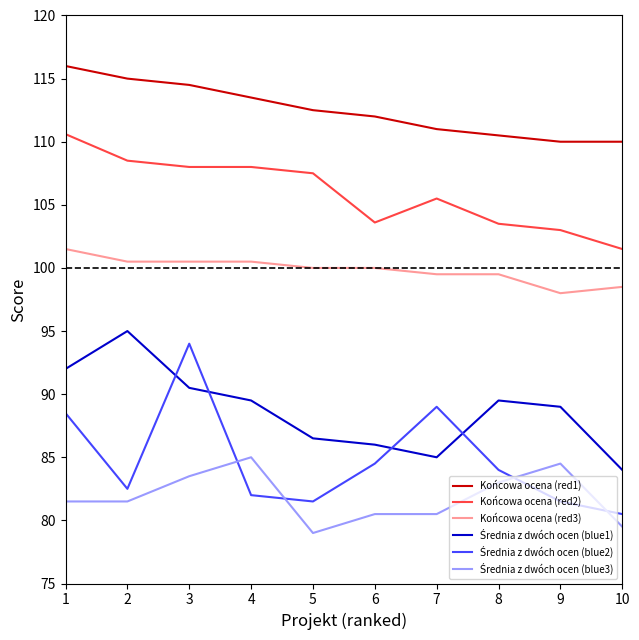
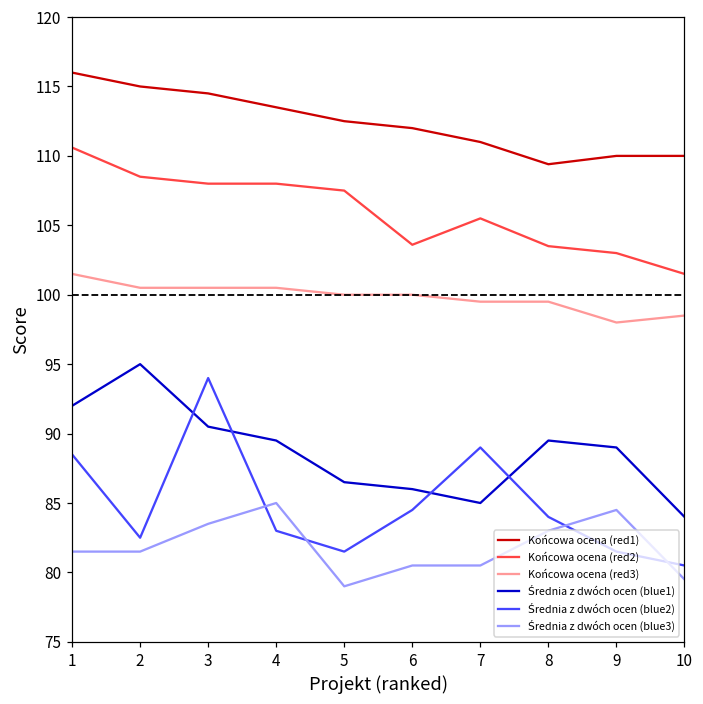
Średnia z dwóch ocen (blue2), 4: 82 -> 83
Końcowa ocena (red1), 8: 110.5 -> 109.4
